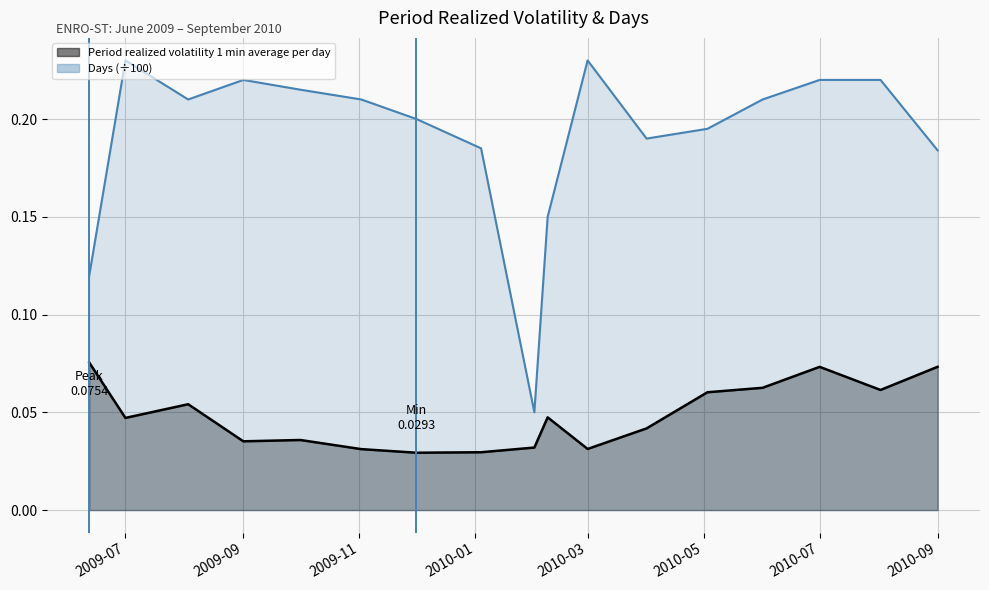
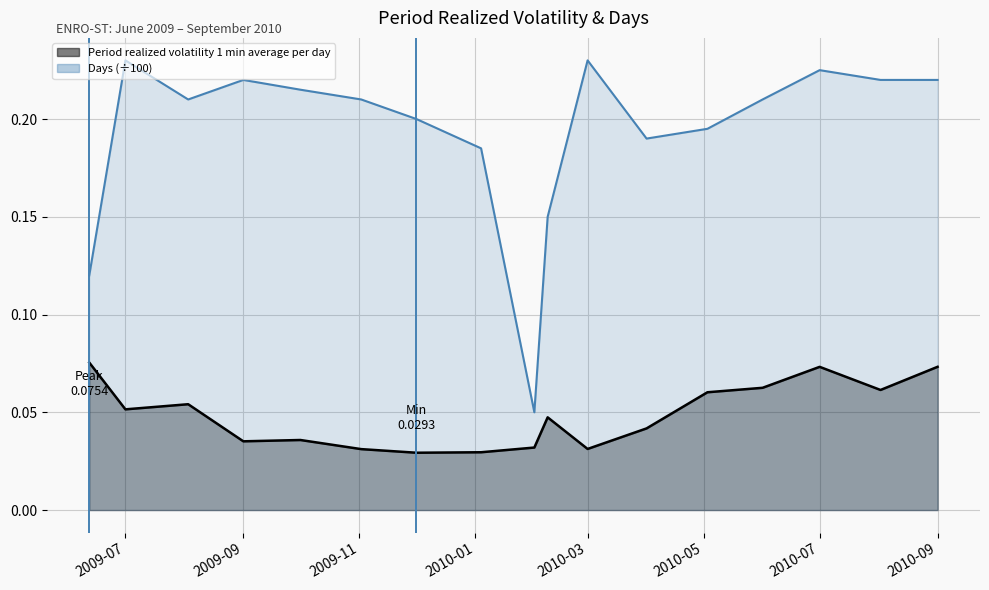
Period realized volatility 1 min average per day, 2009-07: 0.047 -> 0.052
Days (÷100), 2010-07: 0.220 -> 0.225
Days (÷100), 2010-09: 0.184 -> 0.220
